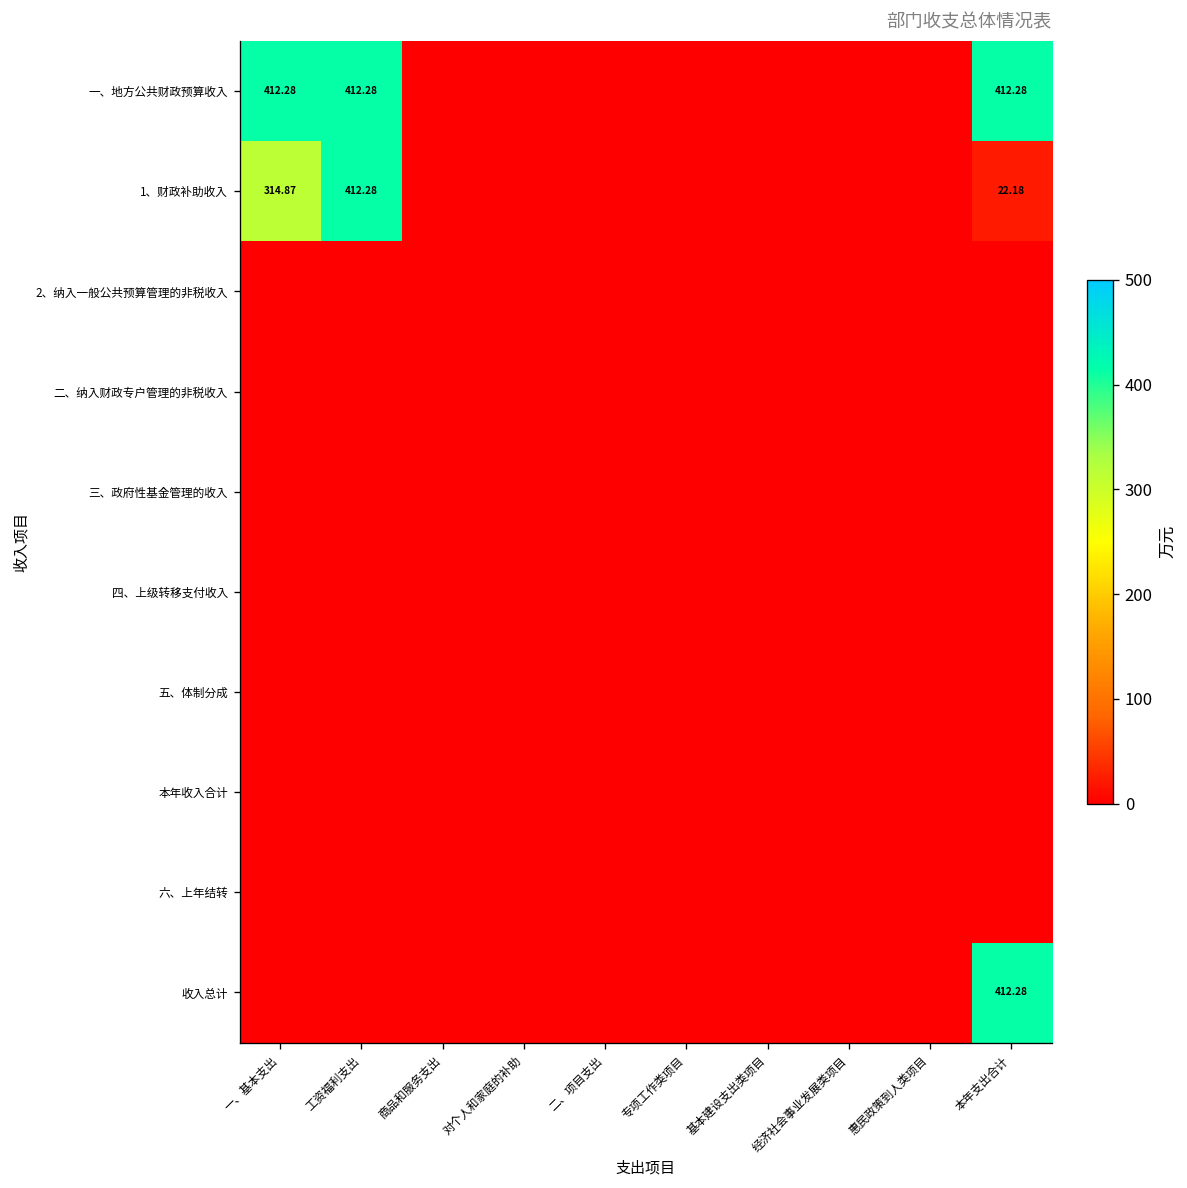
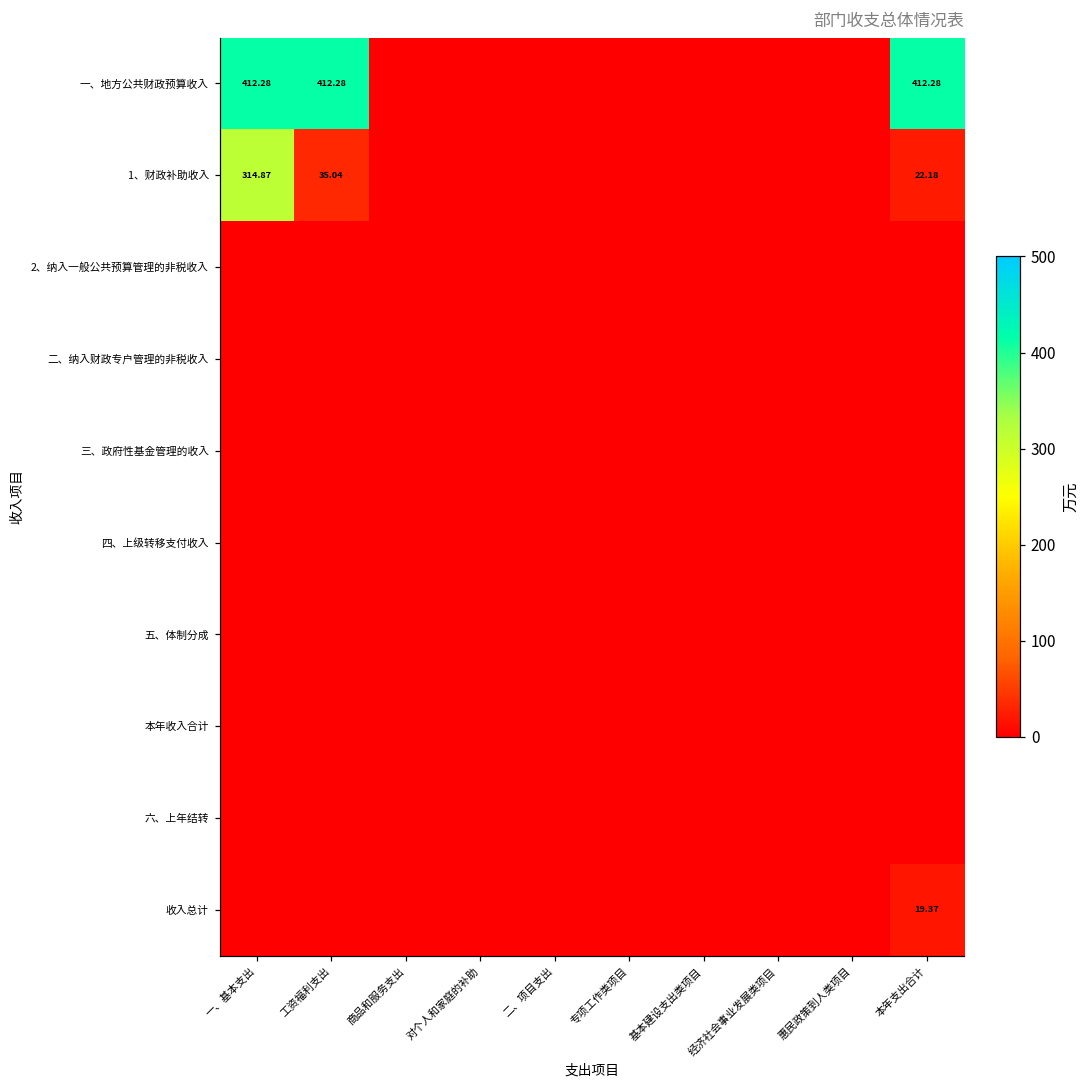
1、财政补助收入, 工资福利支出: 412.28 -> 35.04
收入总计, 本年支出合计: 412.28 -> 19.37
